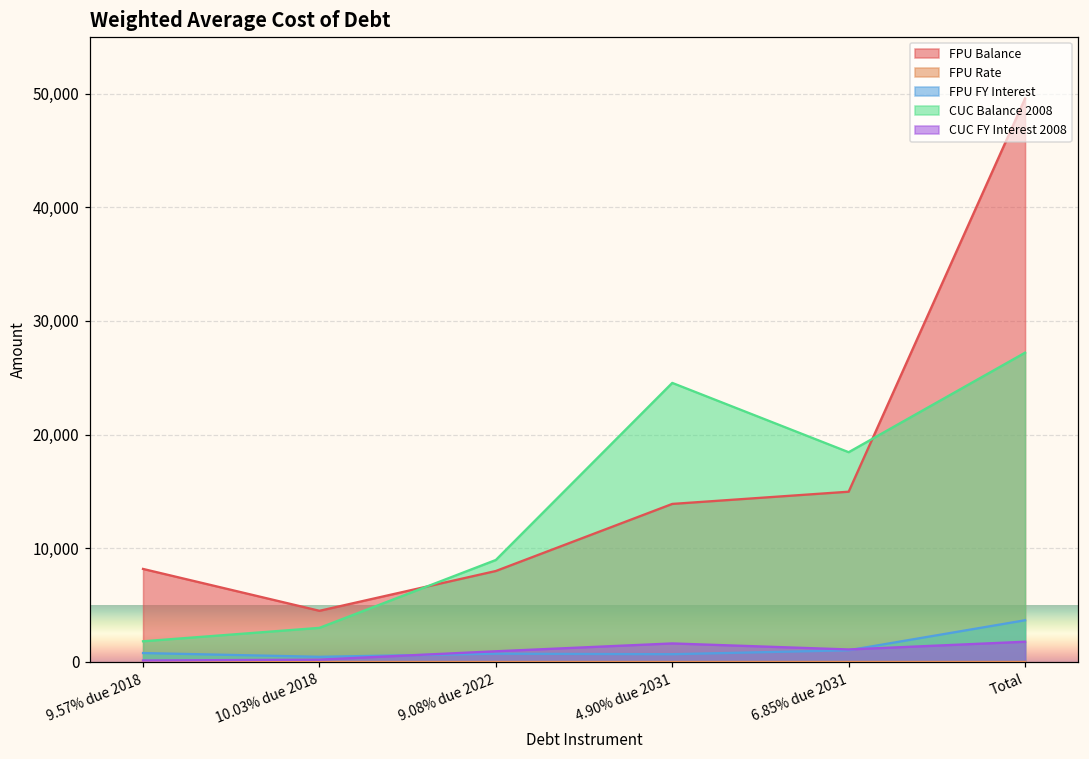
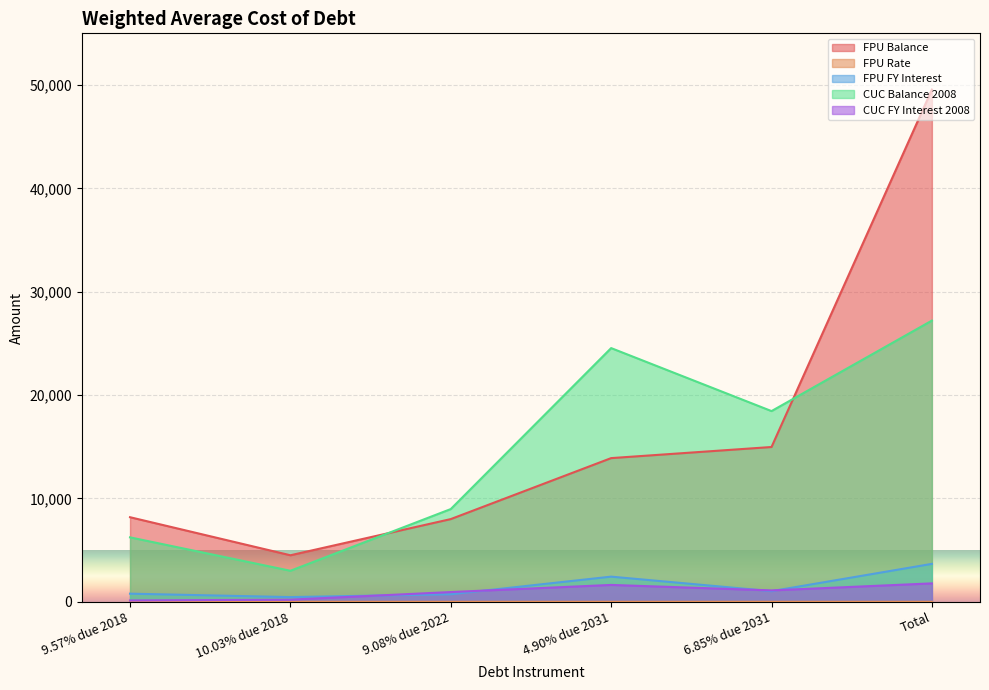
CUC Balance 2008, 9.57% due 2018: 1,800 -> 6,200
FPU FY Interest, 4.90% due 2031: 700 -> 2,400
